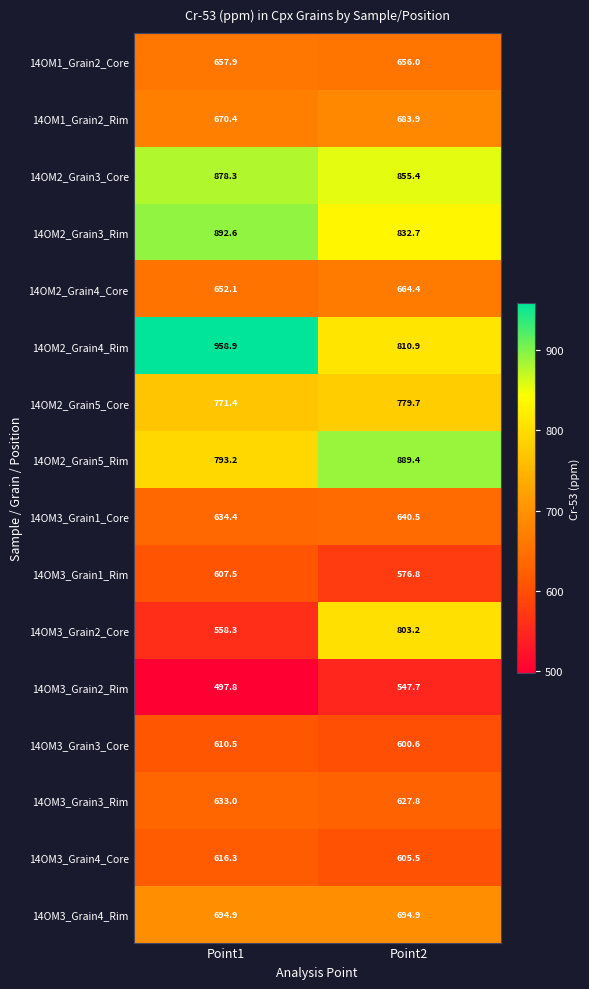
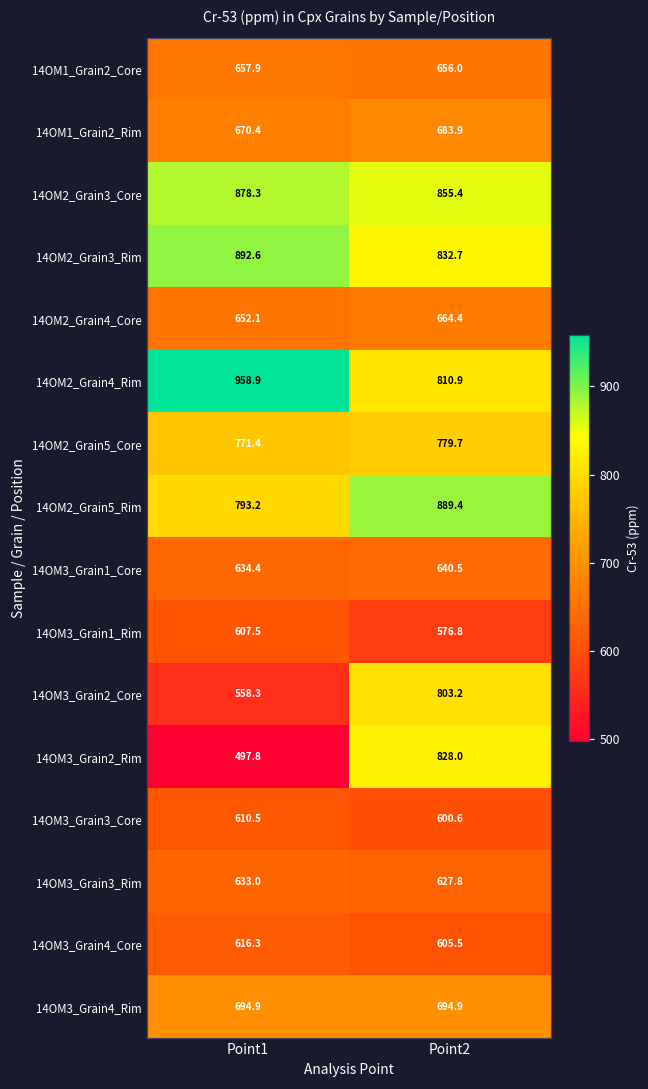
14OM3_Grain2_Rim, Point2: 547.7 -> 828.0
